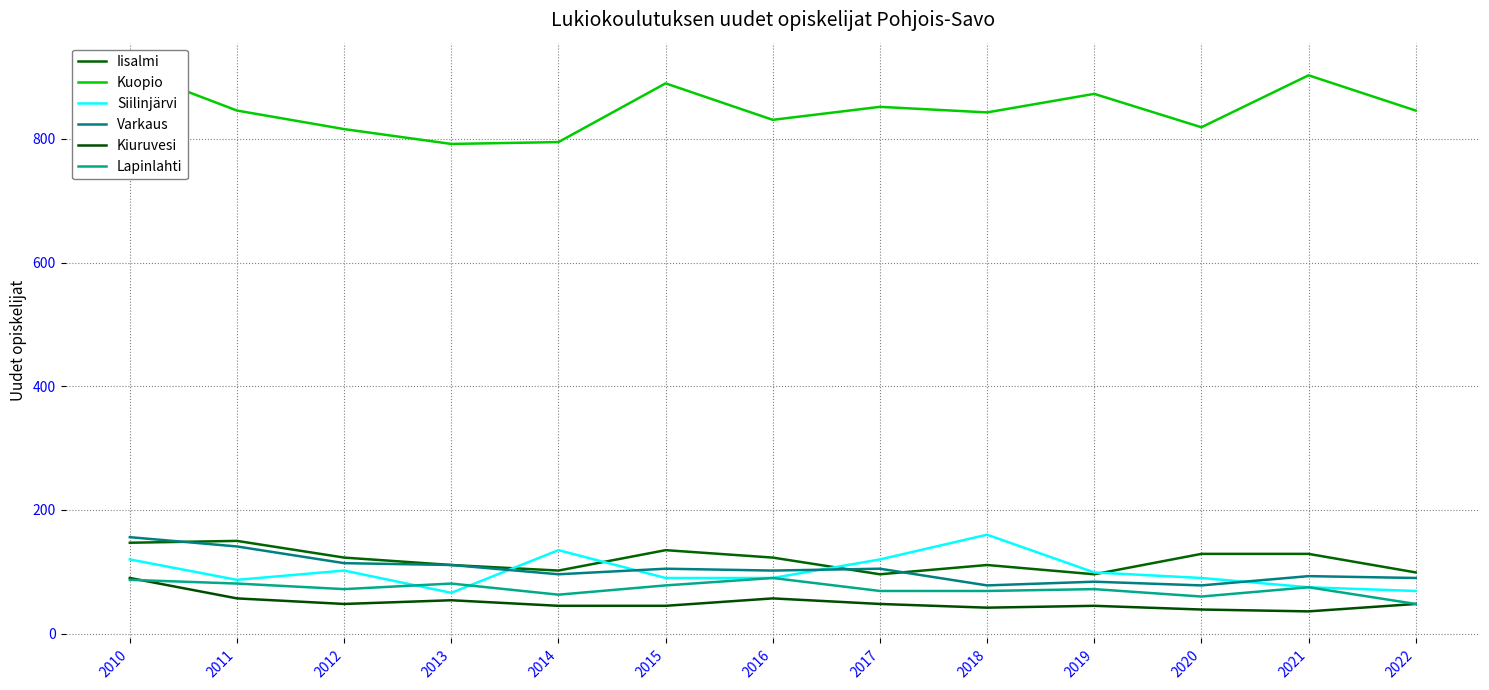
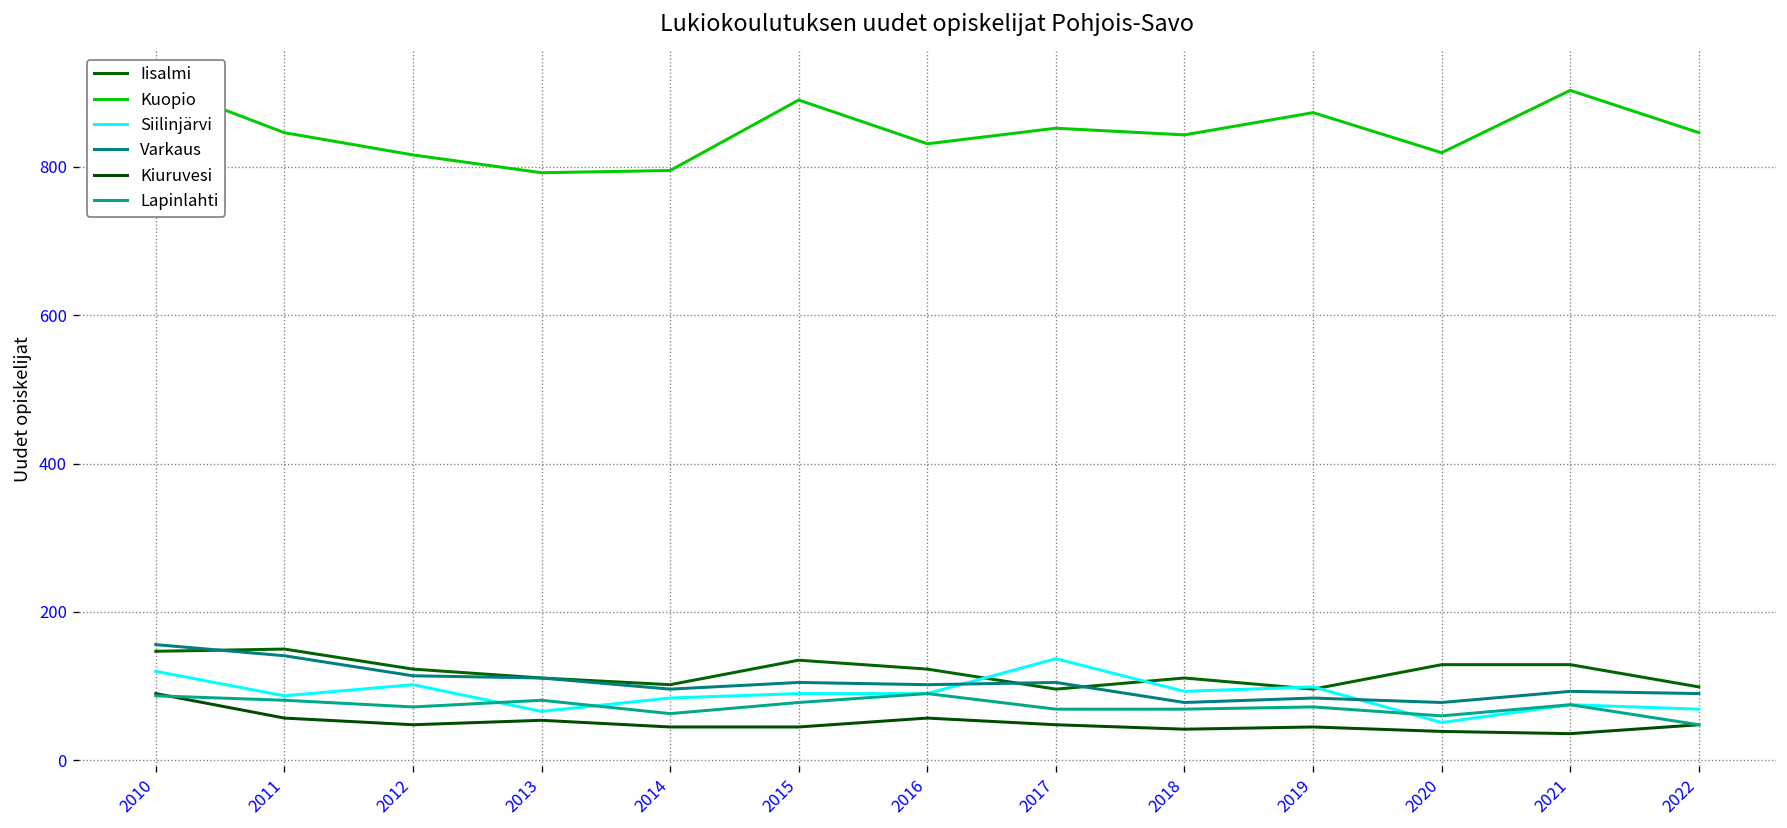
Siilinjärvi, 2014: 140 -> 80
Siilinjärvi, 2017: 120 -> 140
Siilinjärvi, 2018: 160 -> 90
Siilinjärvi, 2020: 90 -> 50
